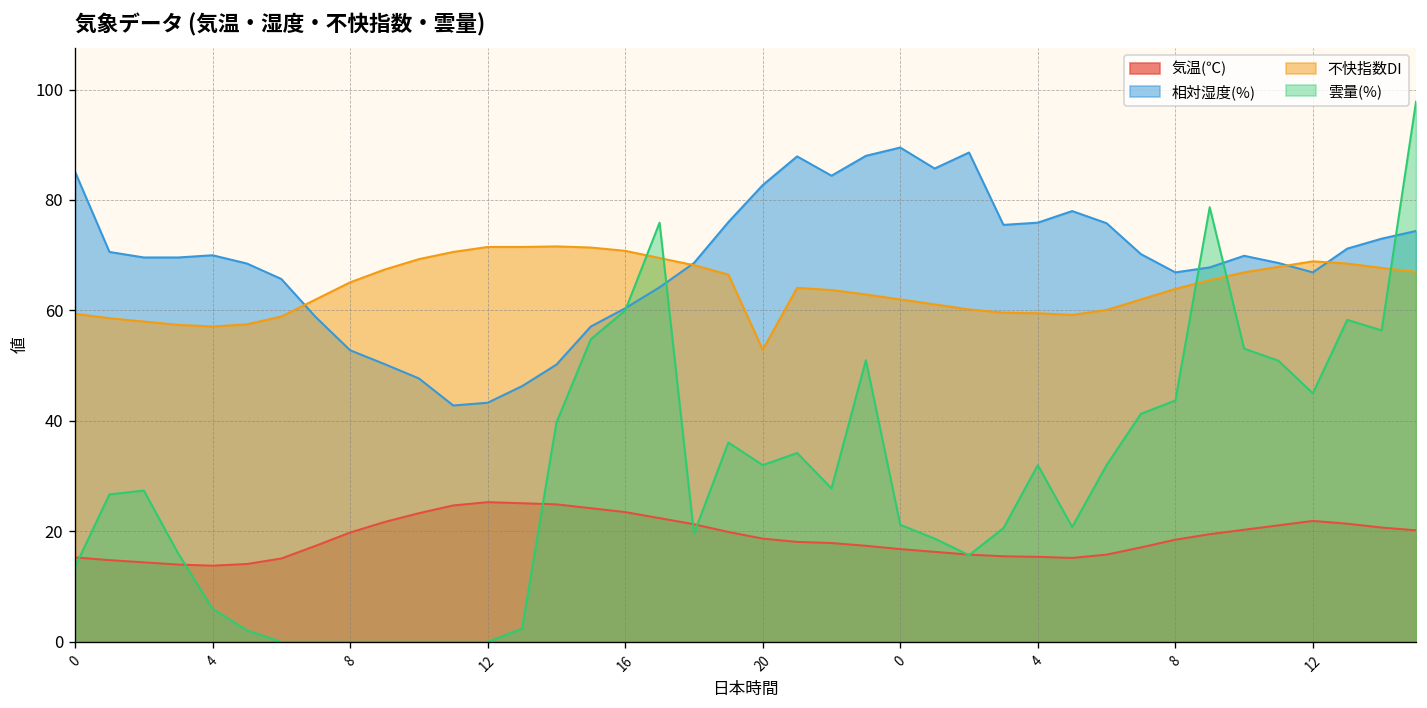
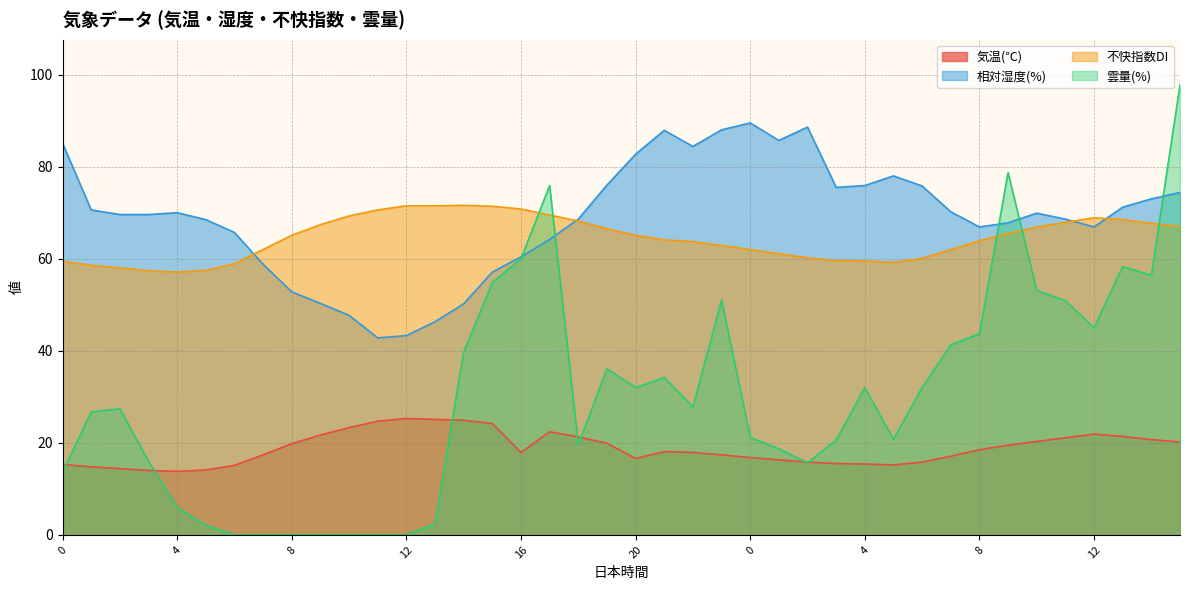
気温(℃), 16: 24 -> 18
気温(℃), 20: 19 -> 17
不快指数DI, 20: 53 -> 65
